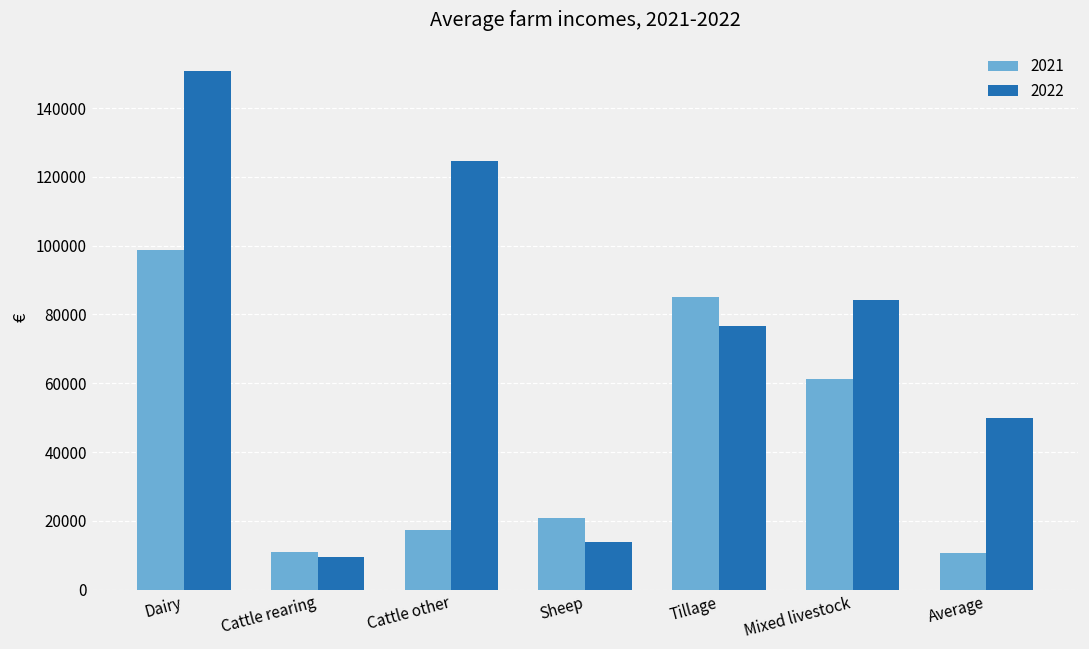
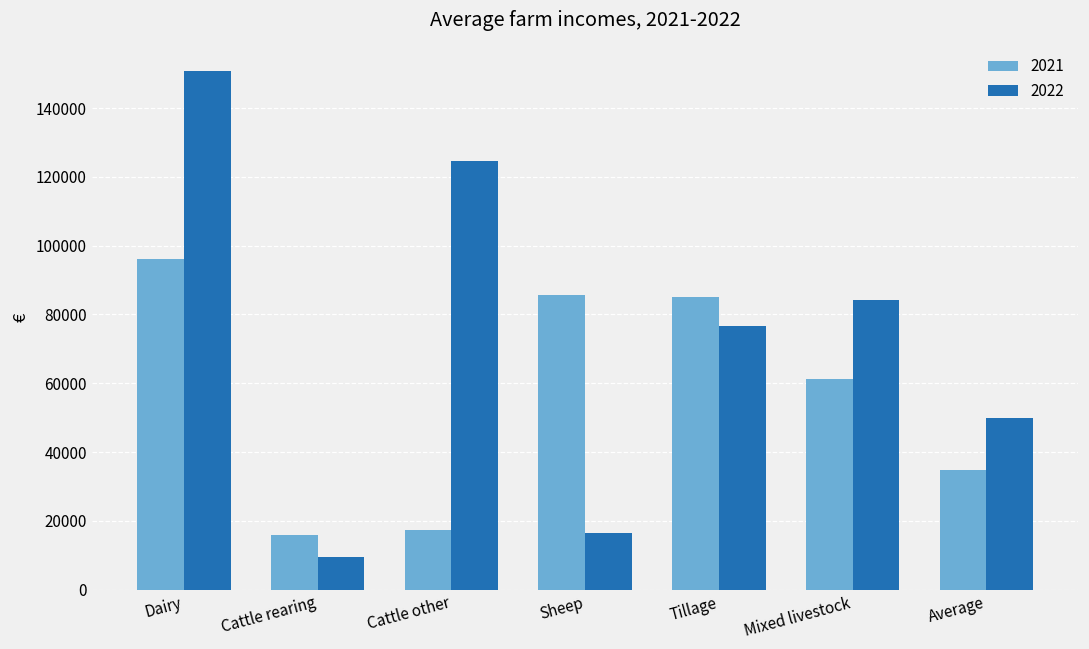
2021, Dairy: 99000 -> 96000
2021, Cattle rearing: 11000 -> 16000
2021, Sheep: 21000 -> 86000
2022, Sheep: 14000 -> 16000
2021, Average: 11000 -> 35000
